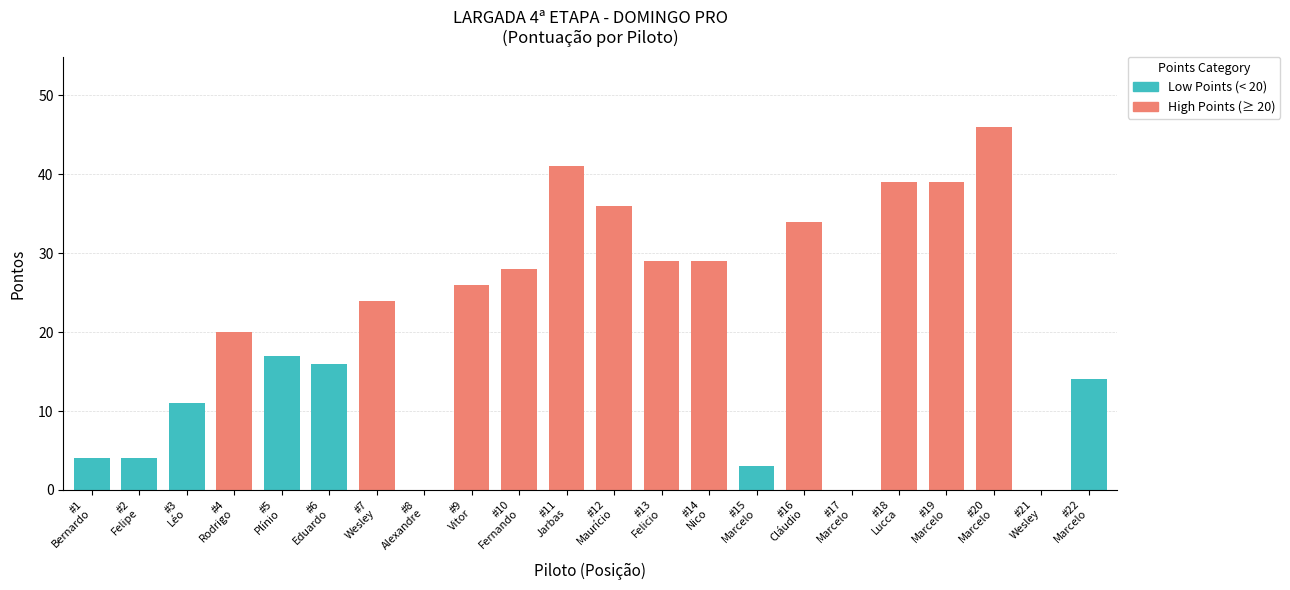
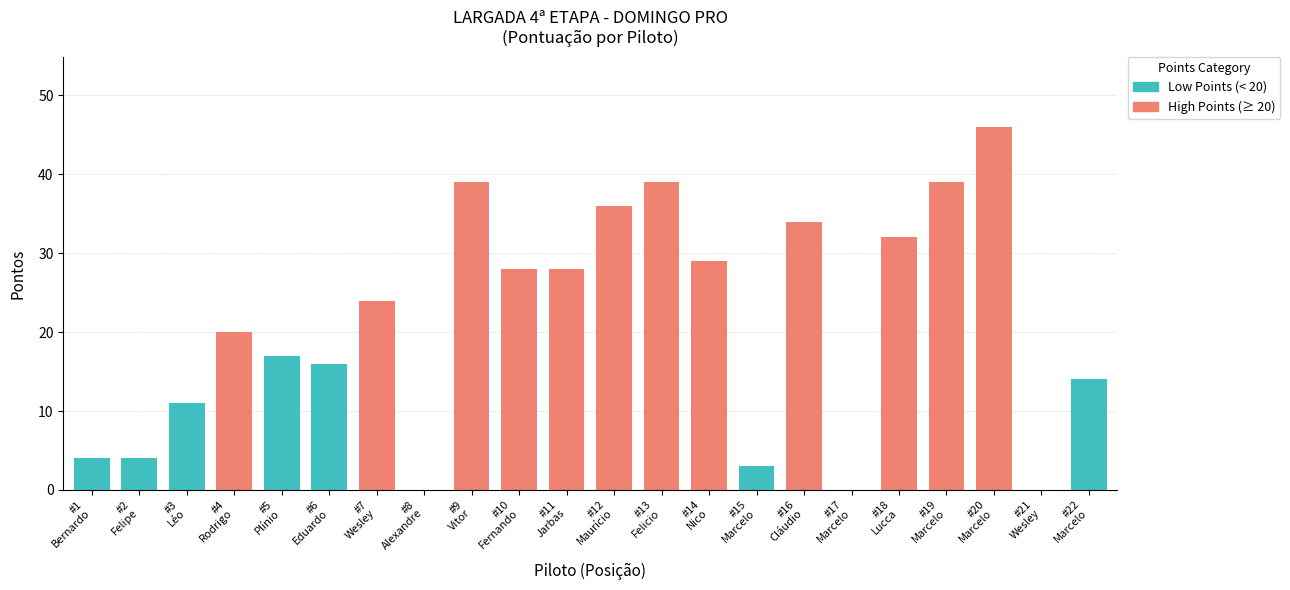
High Points (≥ 20), #9 Vitor: 26 -> 39
High Points (≥ 20), #11 Jarbas: 41 -> 28
High Points (≥ 20), #13 Felicio: 29 -> 39
High Points (≥ 20), #18 Lucca: 39 -> 32
